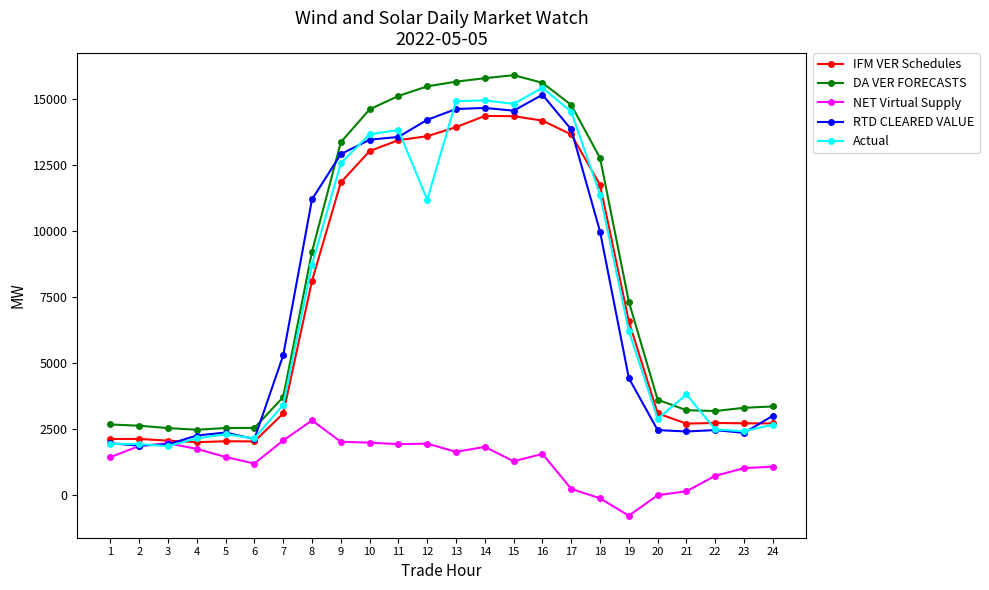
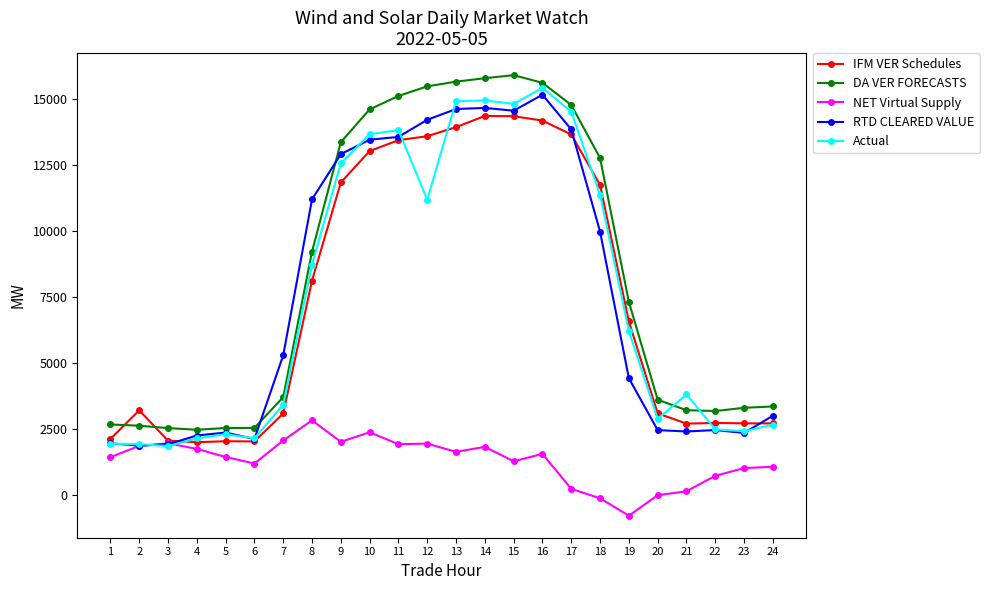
IFM VER Schedules, 2: 2100 -> 3200
NET Virtual Supply, 10: 2000 -> 2400
